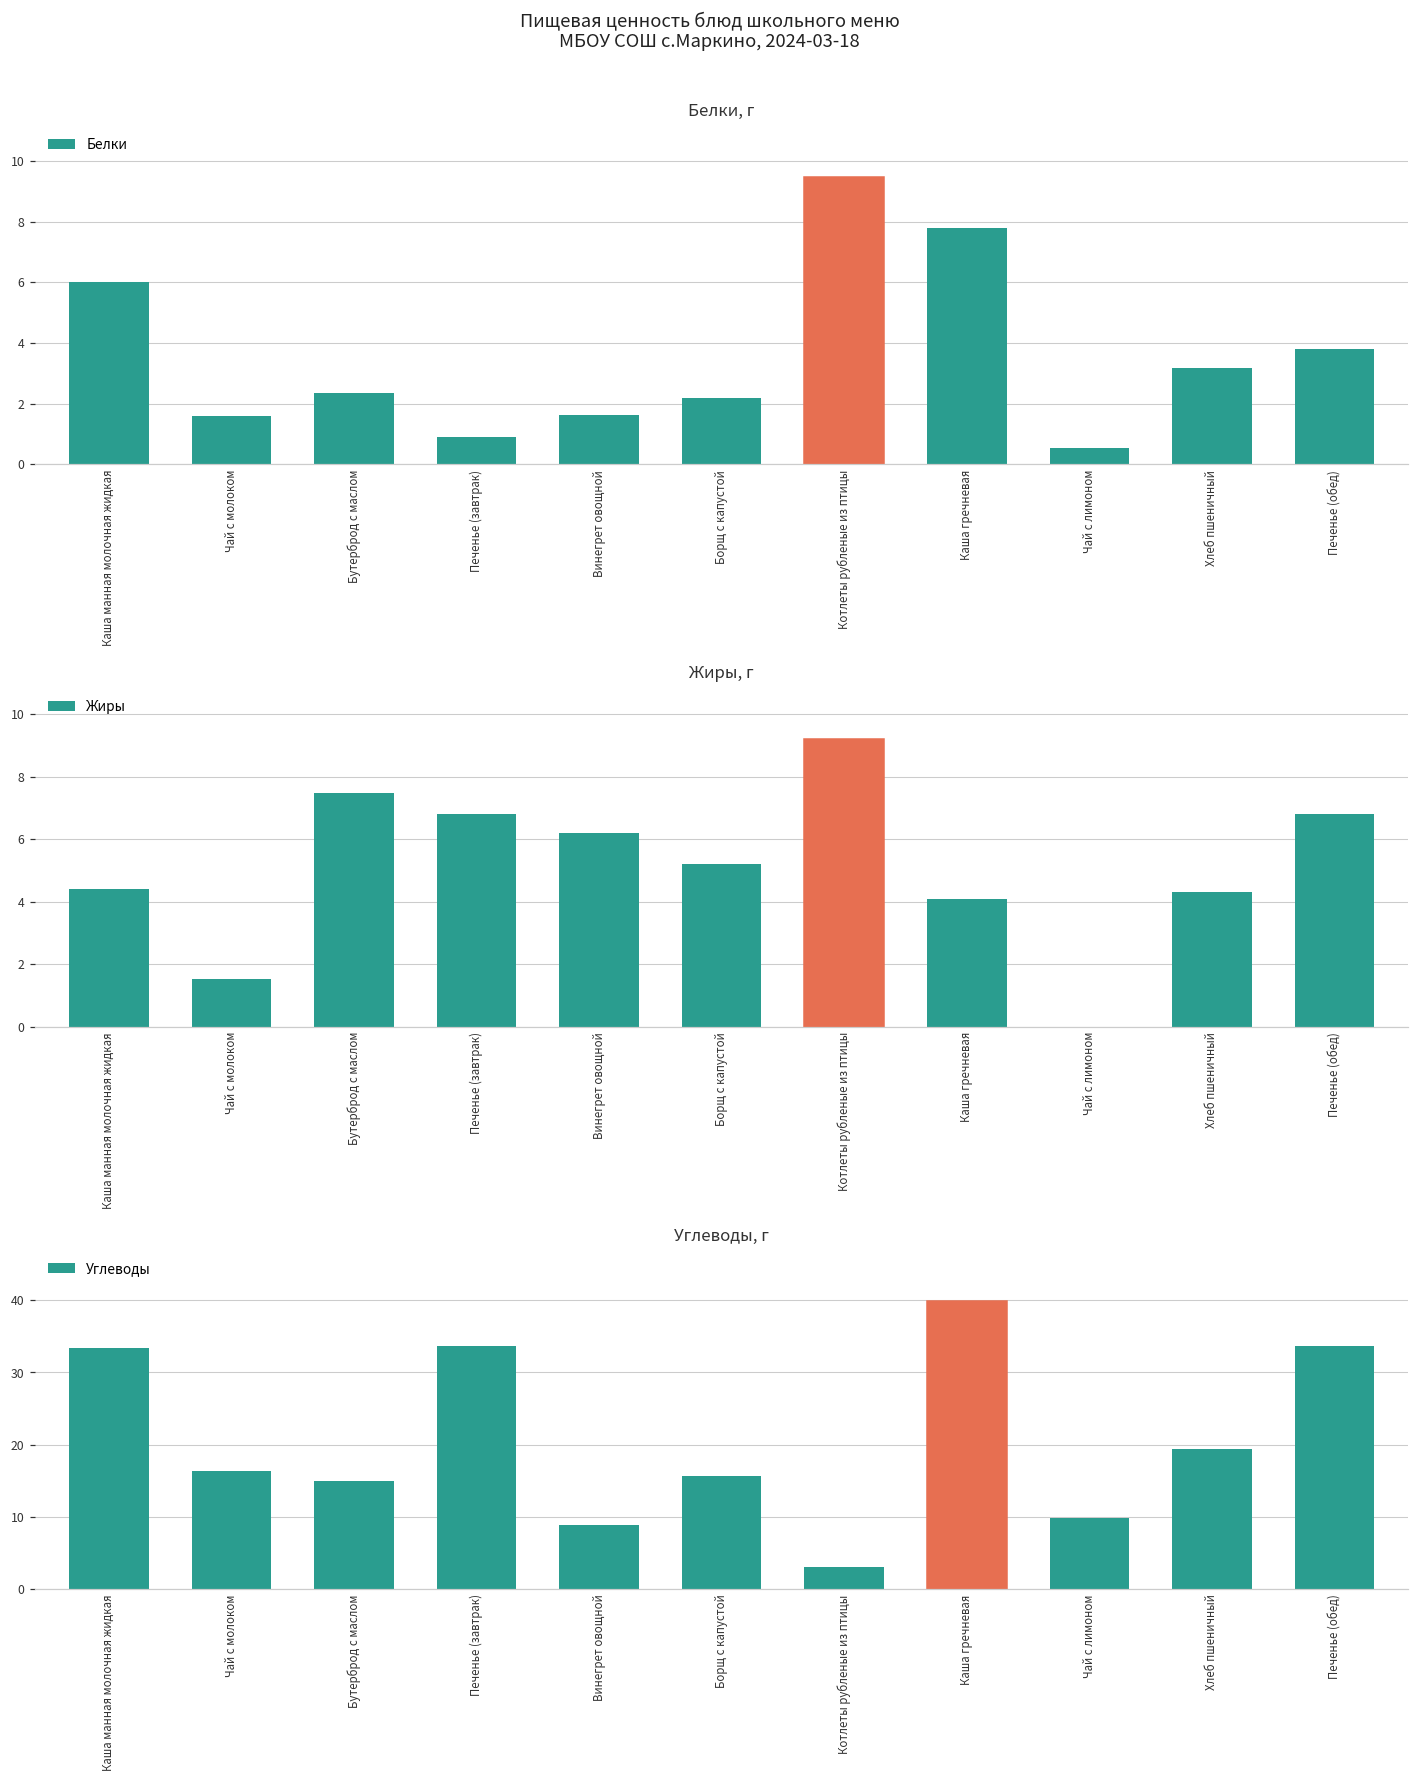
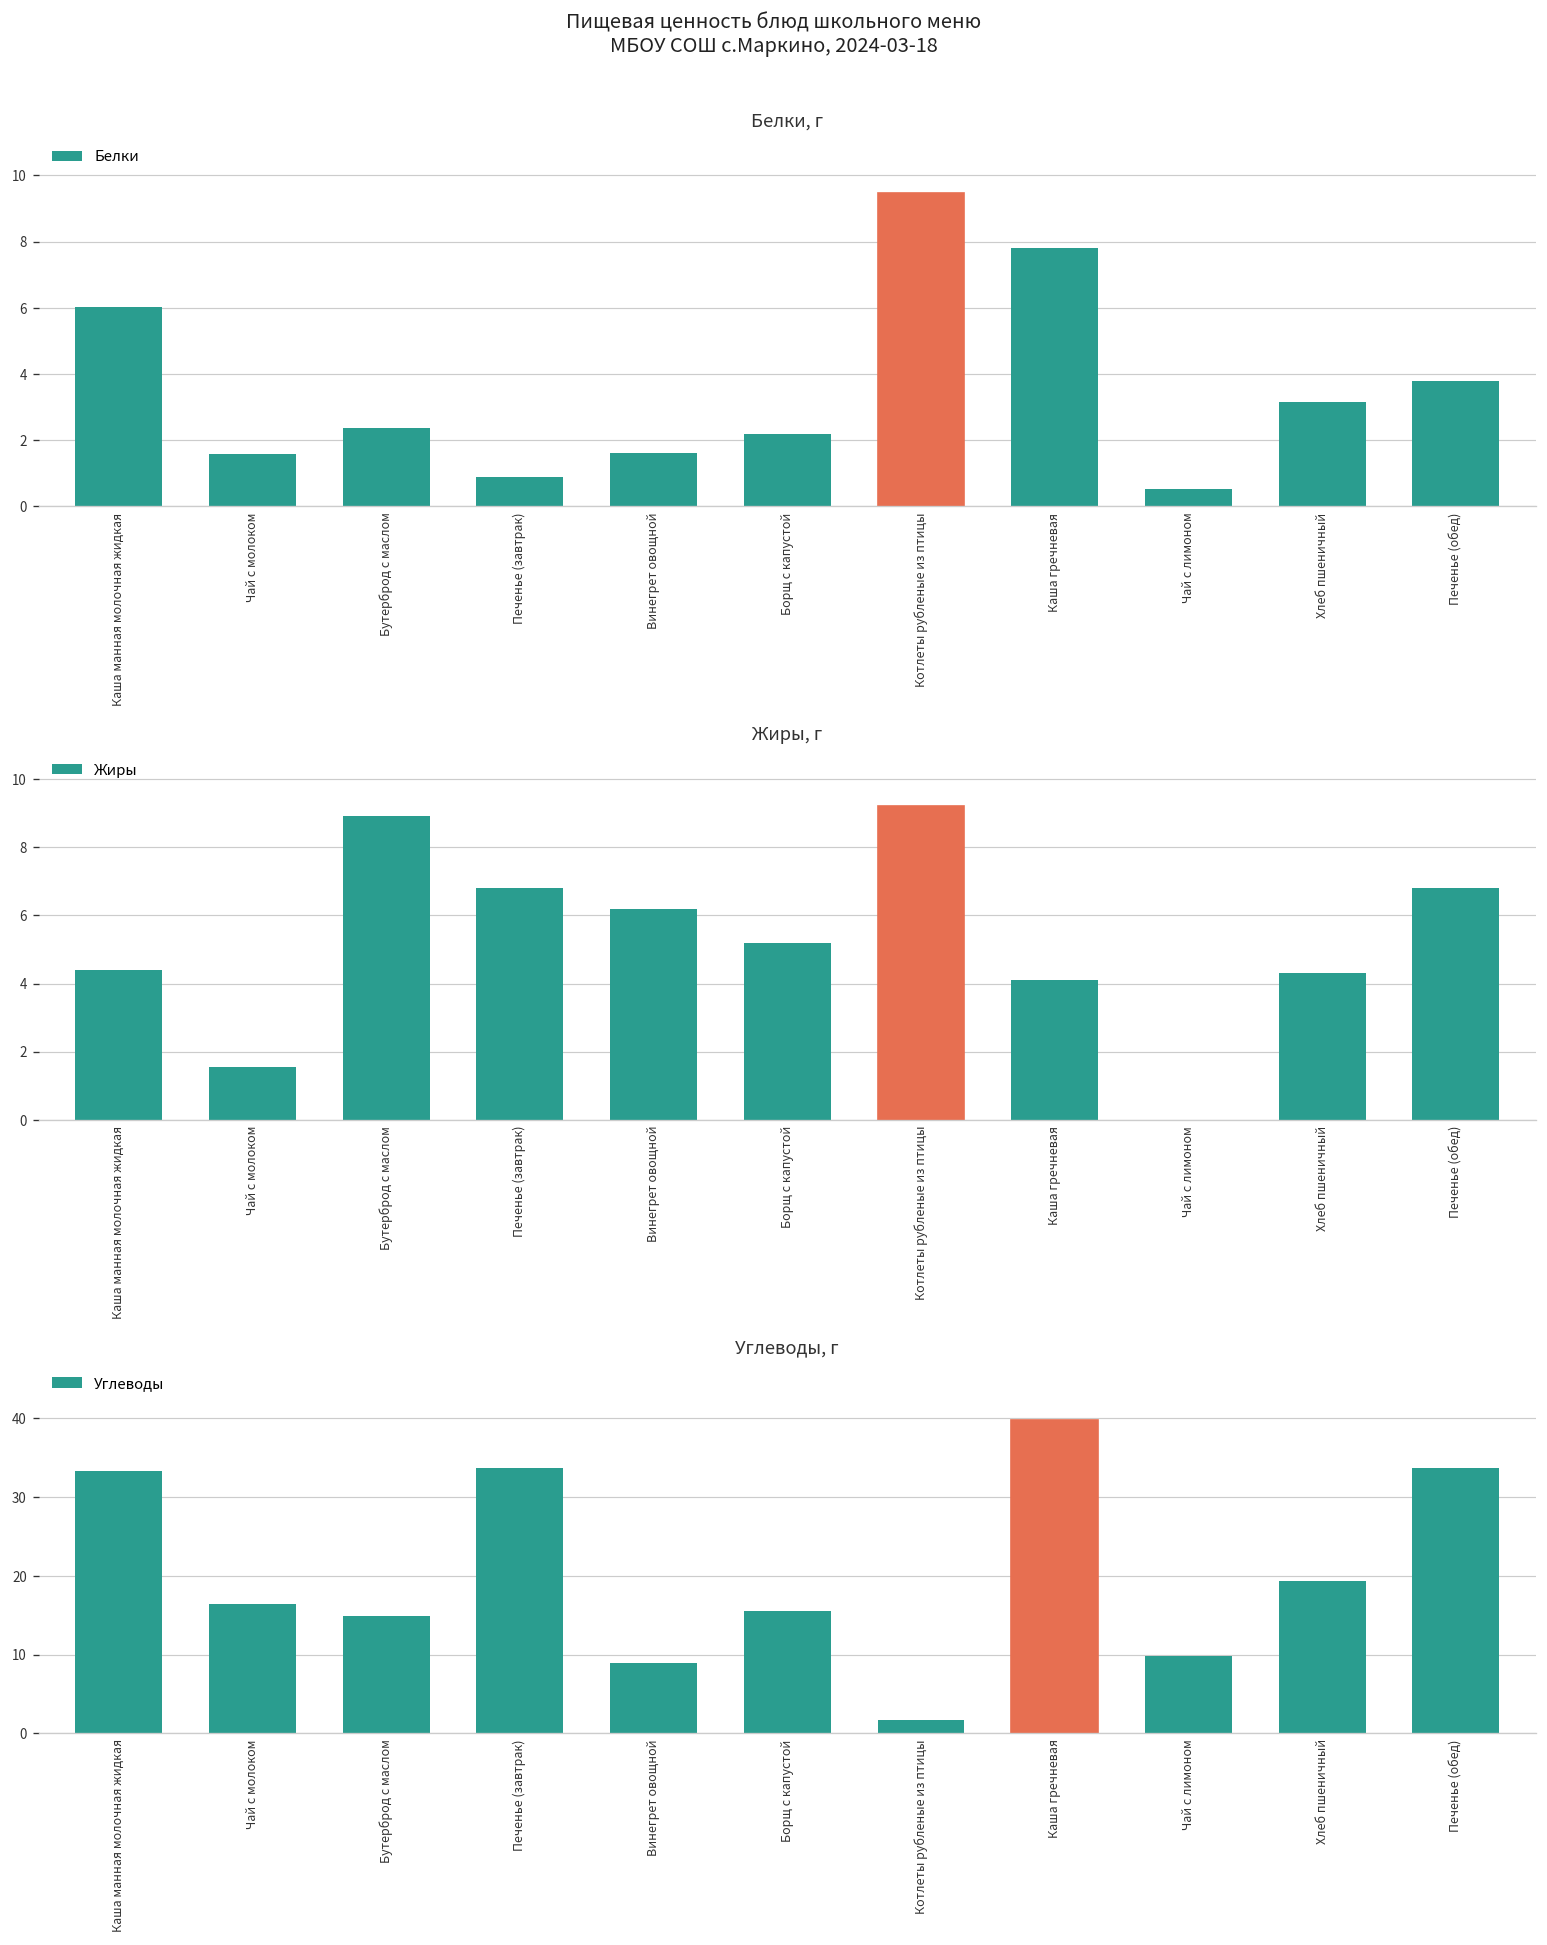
Жиры, г, Бутерброд с маслом: 7.5 -> 8.9
Углеводы, г, Котлеты рубленые из птицы: 3 -> 2
